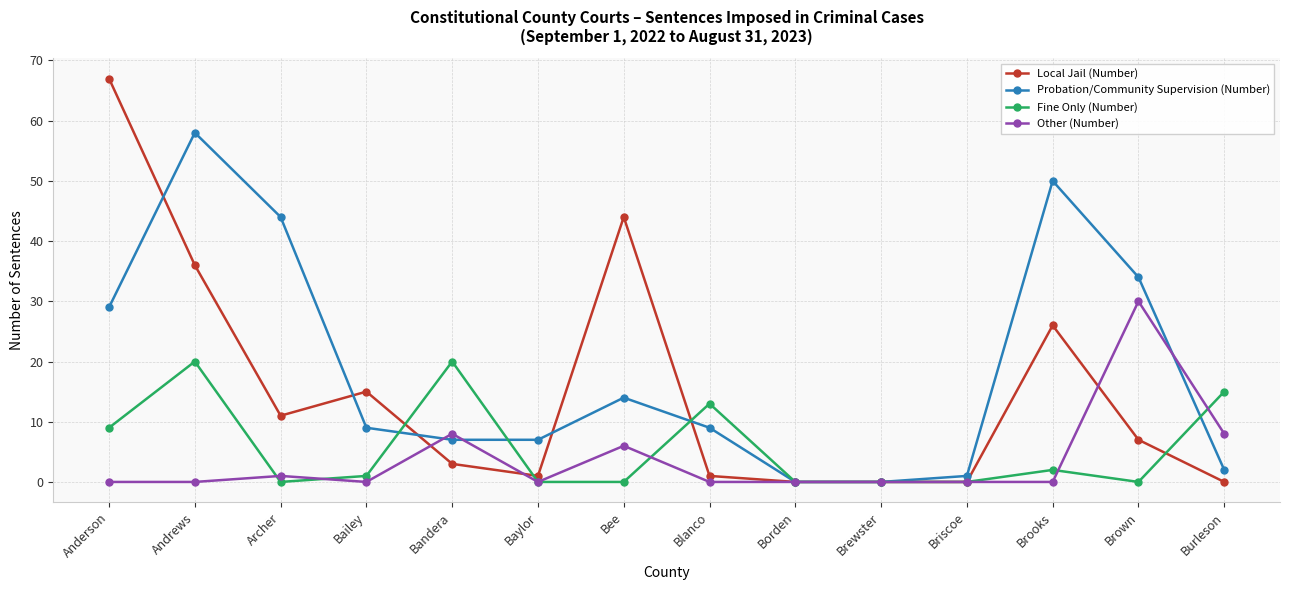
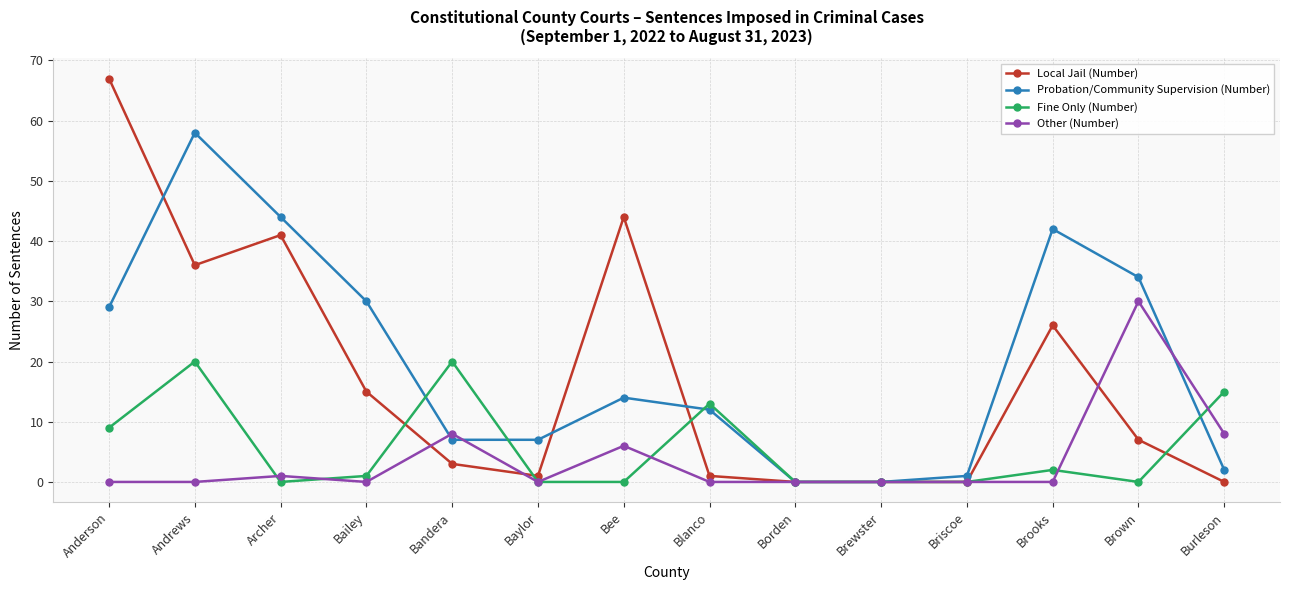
Local Jail (Number), Archer: 11 -> 41
Probation/Community Supervision (Number), Bailey: 9 -> 30
Probation/Community Supervision (Number), Blanco: 9 -> 12
Probation/Community Supervision (Number), Brooks: 50 -> 42
